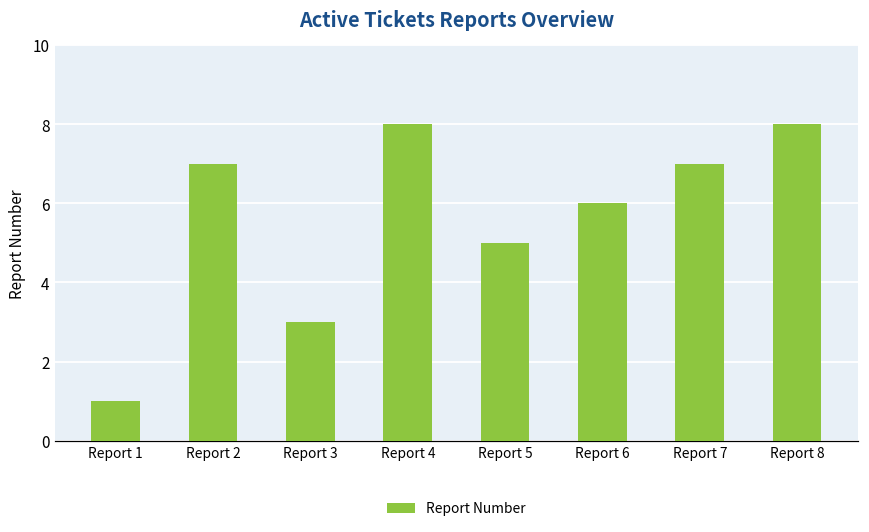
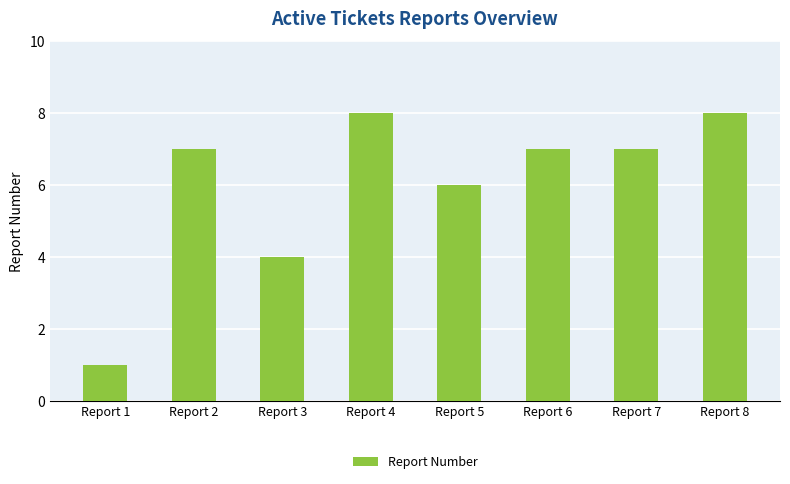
Report 3: 3 -> 4
Report 5: 5 -> 6
Report 6: 6 -> 7
